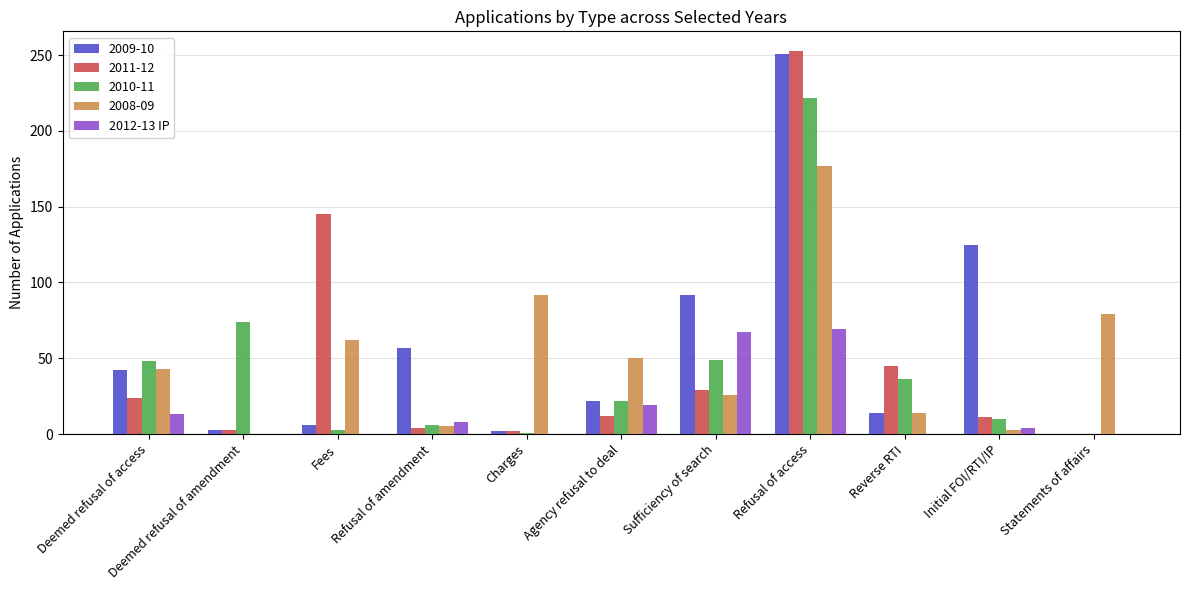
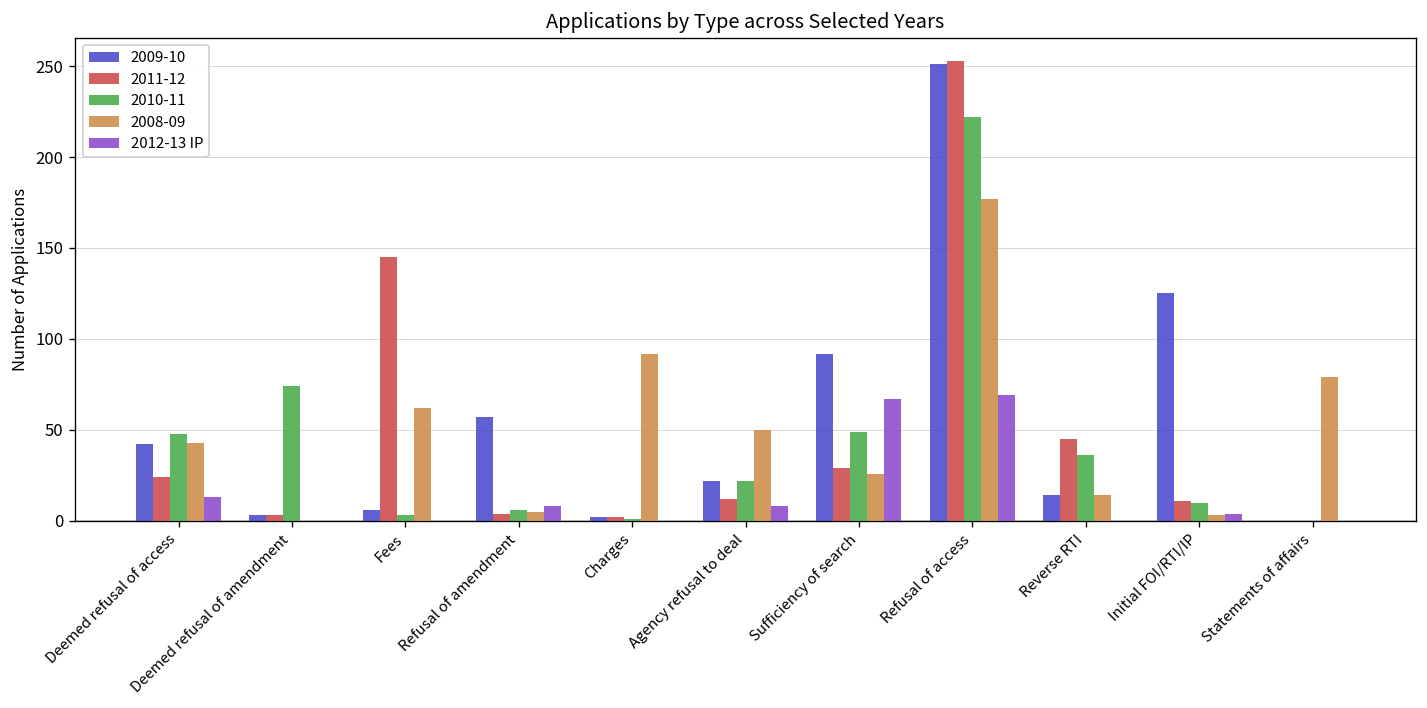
2012-13 IP, Agency refusal to deal: 19 -> 8
